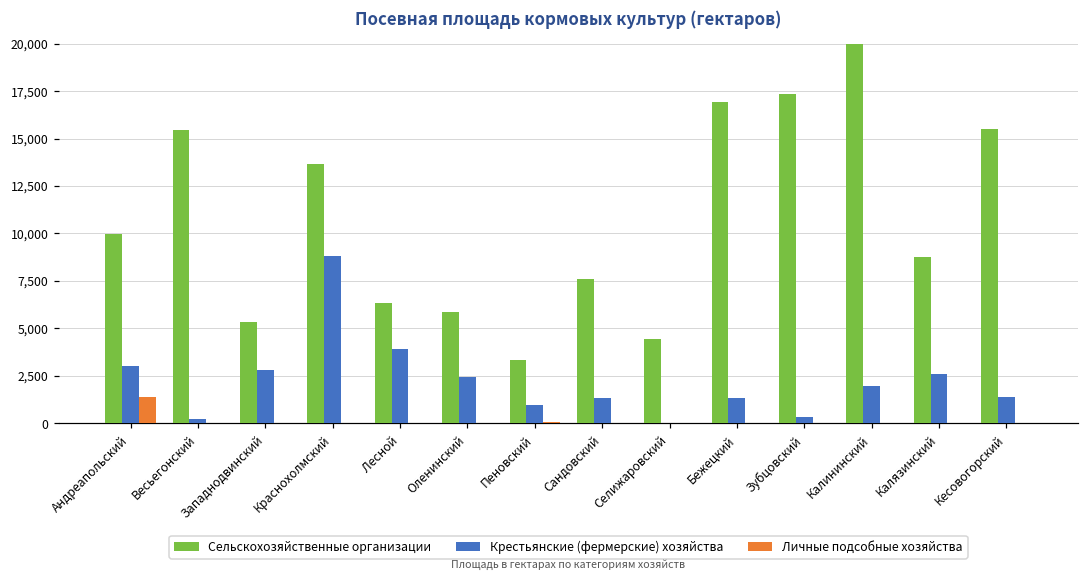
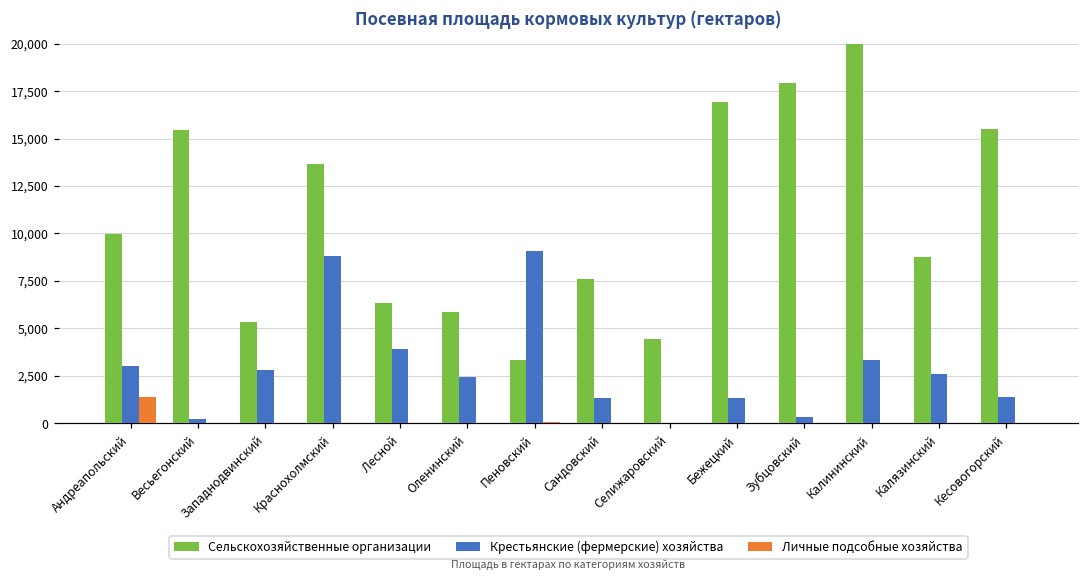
Крестьянские (фермерские) хозяйства, Пеновский: 1,000 -> 9,100
Сельскохозяйственные организации, Зубцовский: 17,300 -> 18,000
Крестьянские (фермерские) хозяйства, Калининский: 2,000 -> 3,300
